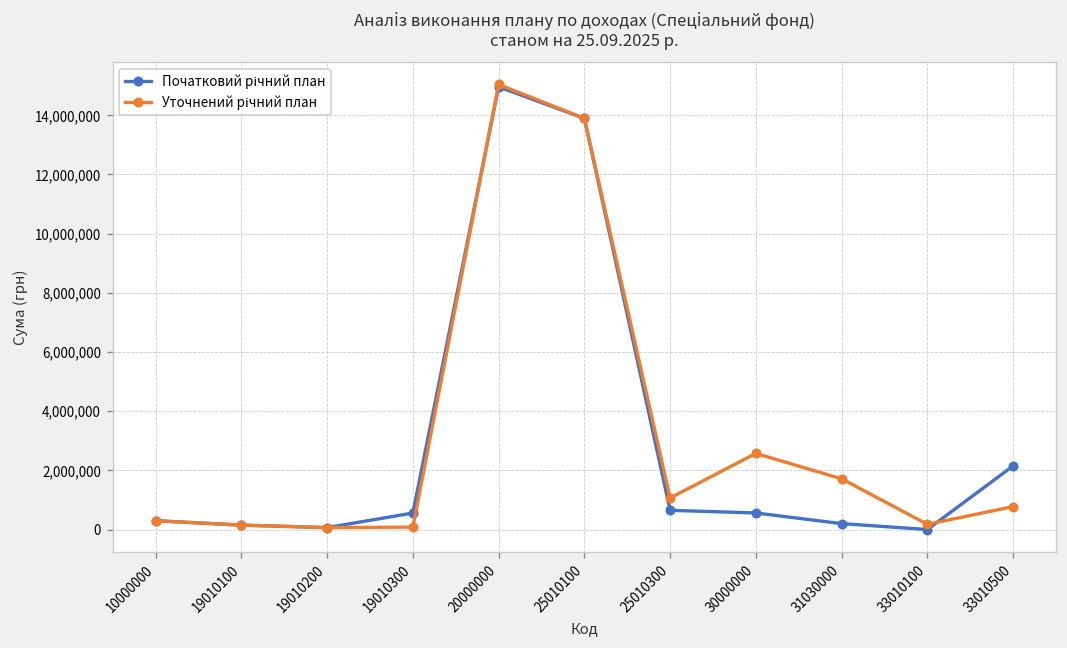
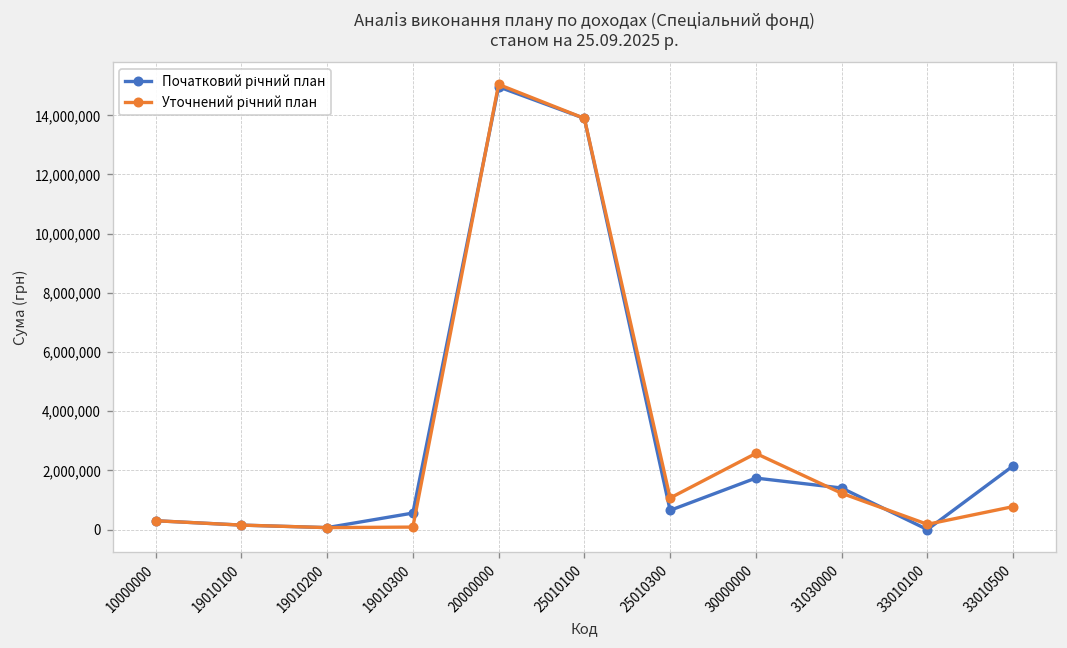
Початковий річний план, 30000000: 600,000 -> 1,700,000
Початковий річний план, 31030000: 200,000 -> 1,400,000
Уточнений річний план, 31030000: 1,700,000 -> 1,200,000
